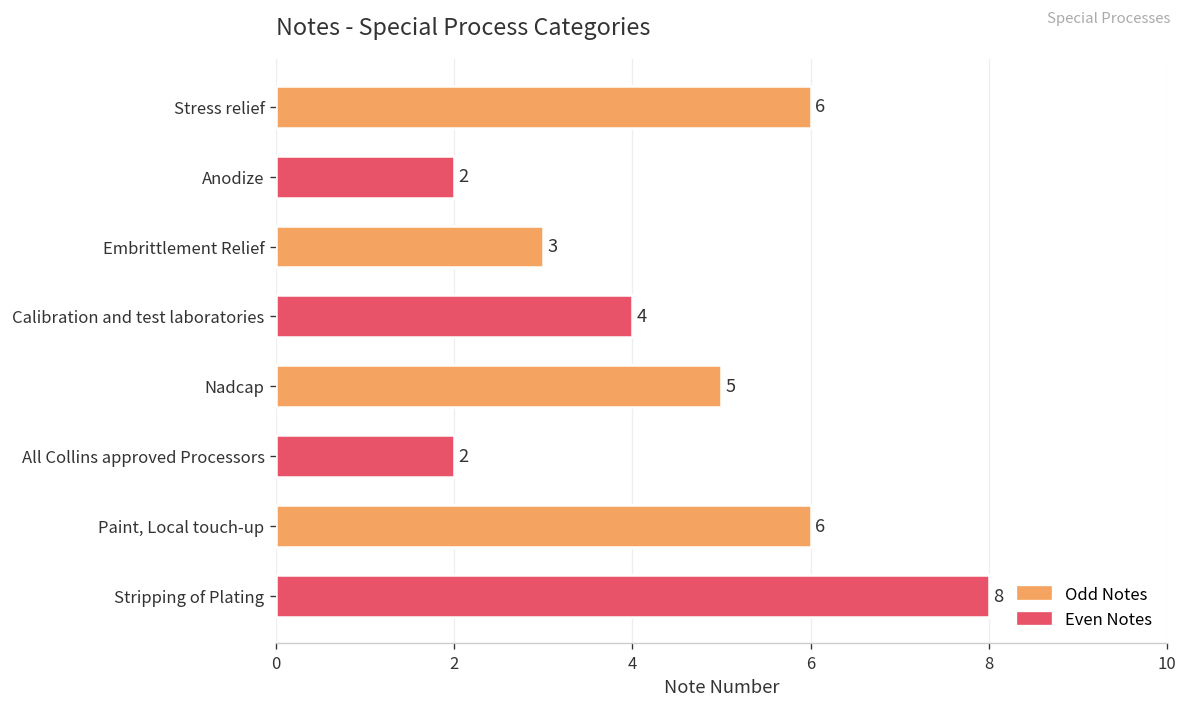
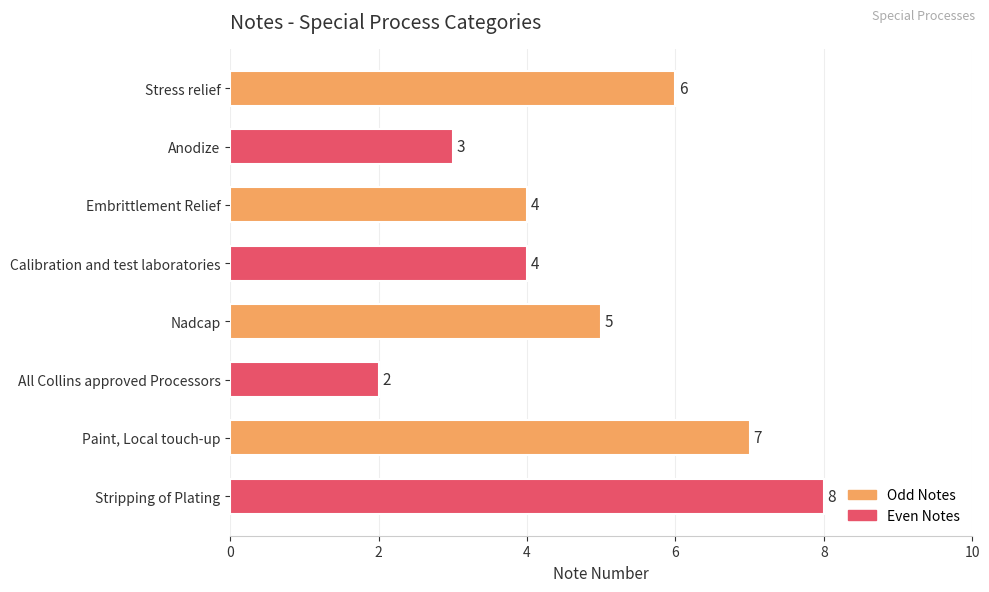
Anodize: 2 -> 3
Embrittlement Relief: 3 -> 4
Paint, Local touch-up: 6 -> 7
